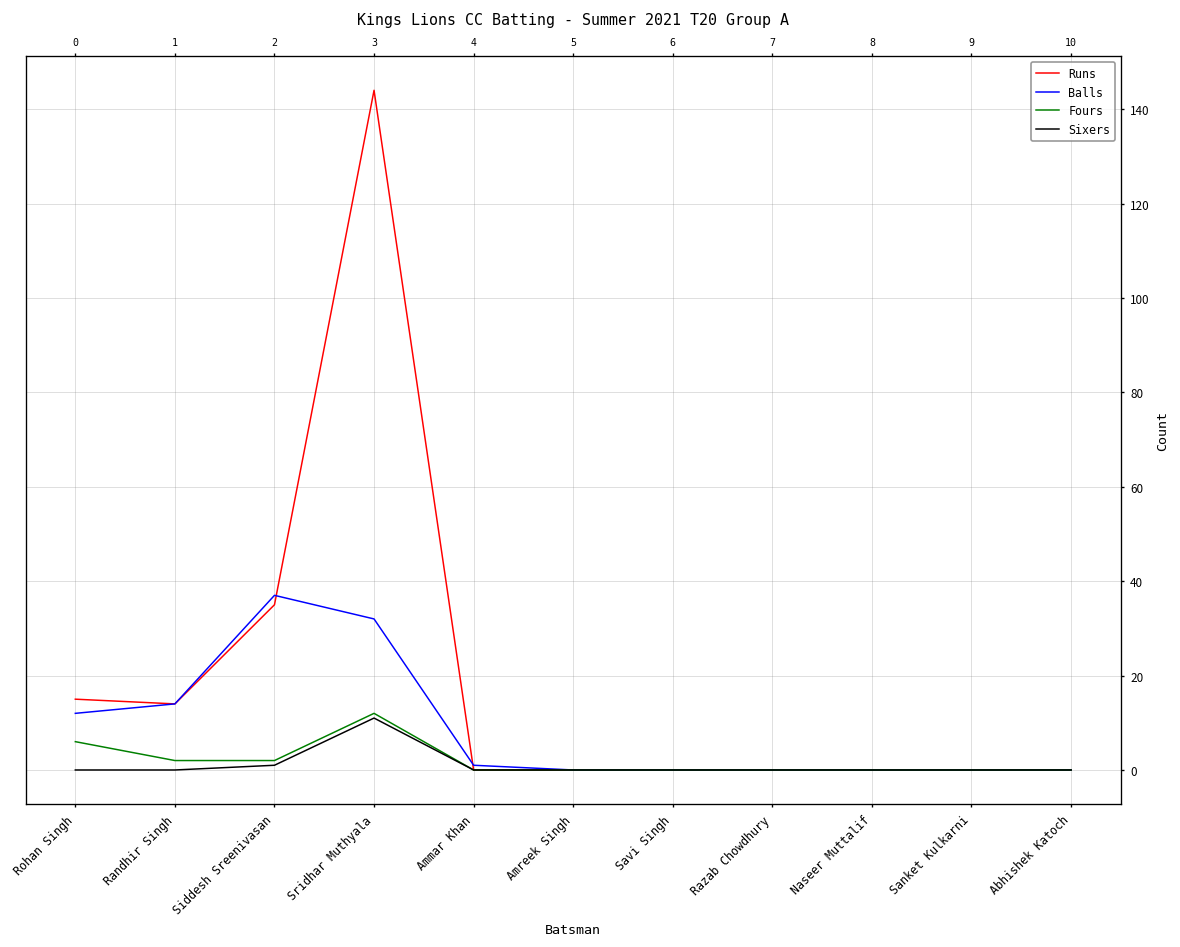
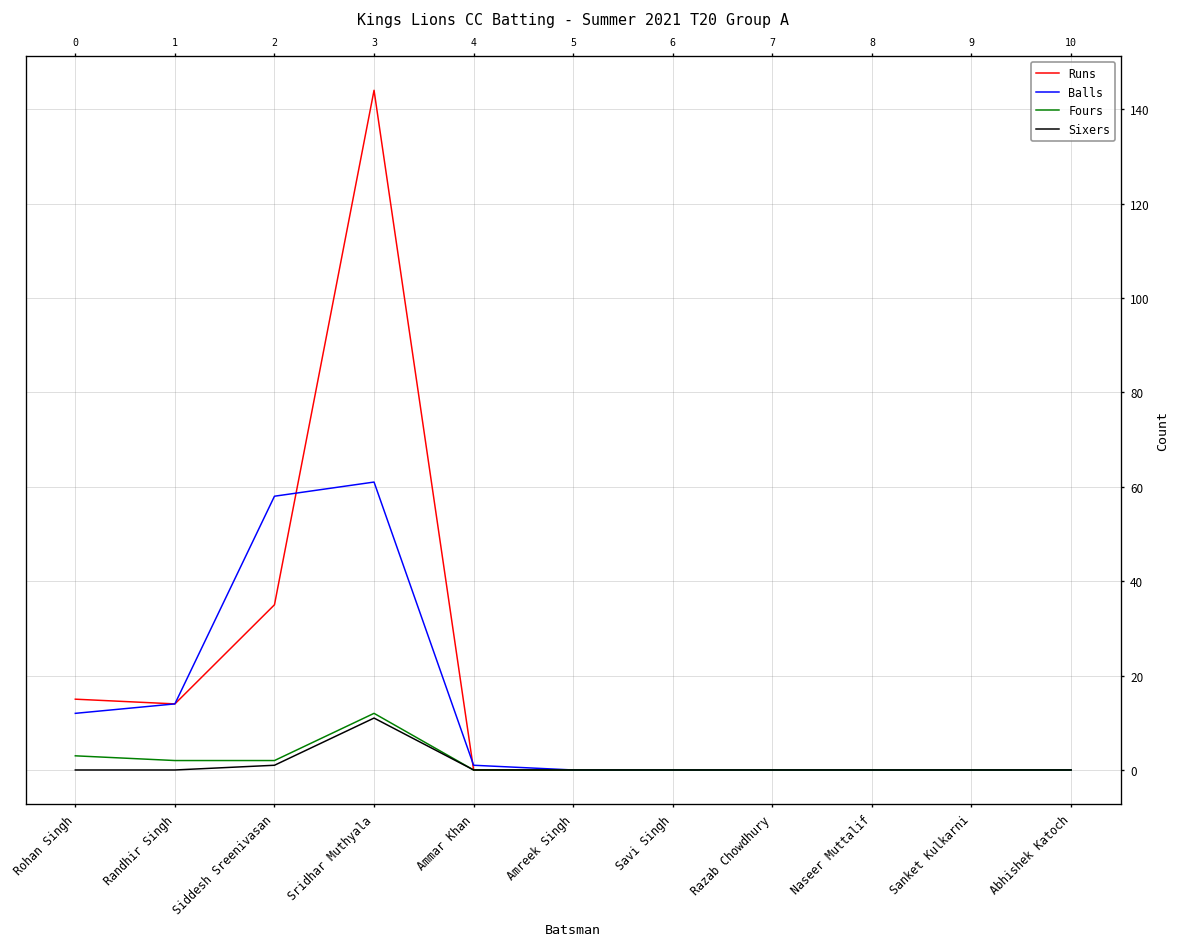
Fours, Rohan Singh: 6 -> 3
Balls, Siddesh Sreenivasan: 37 -> 58
Balls, Sridhar Muthyala: 32 -> 61
